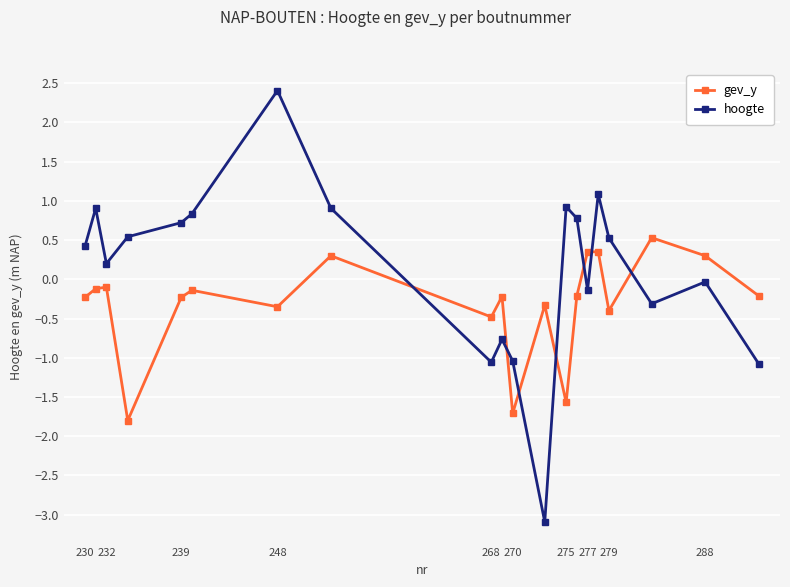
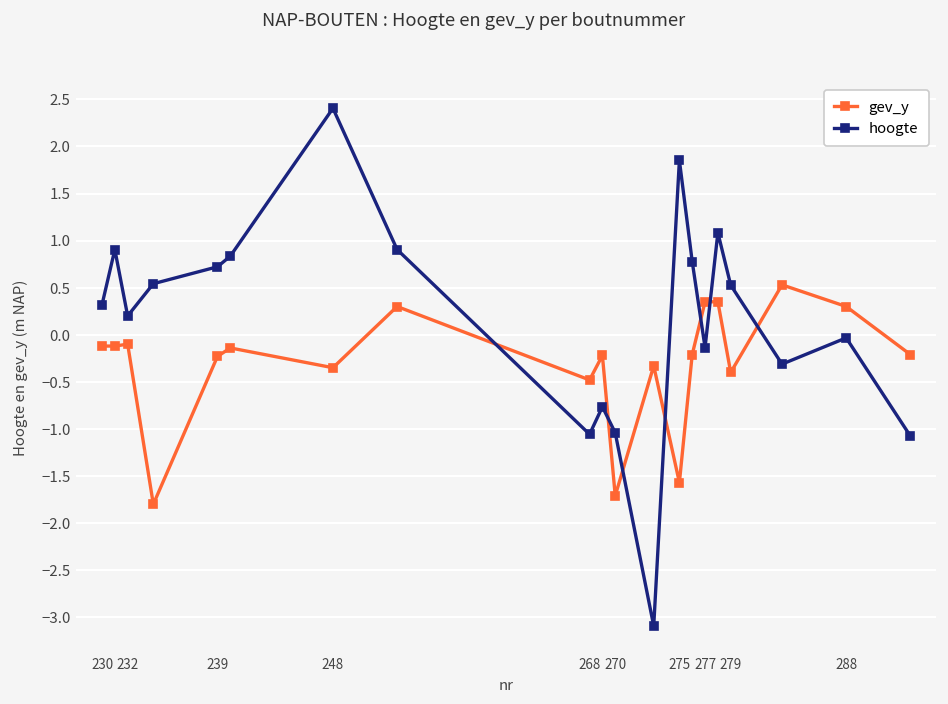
gev_y, 230: -0.2 -> -0.1
hoogte, 230: 0.4 -> 0.3
hoogte, 275: 0.9 -> 1.9
